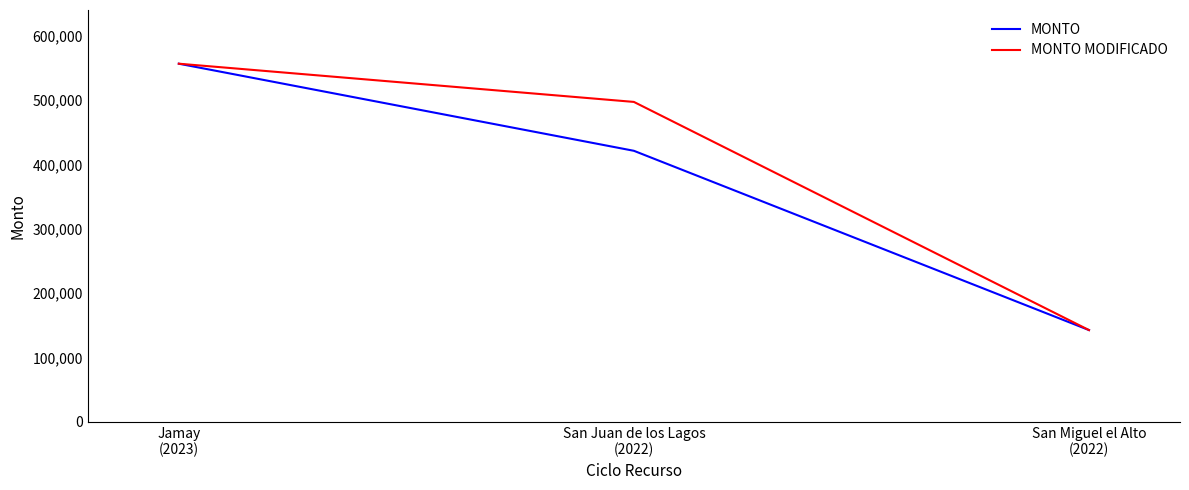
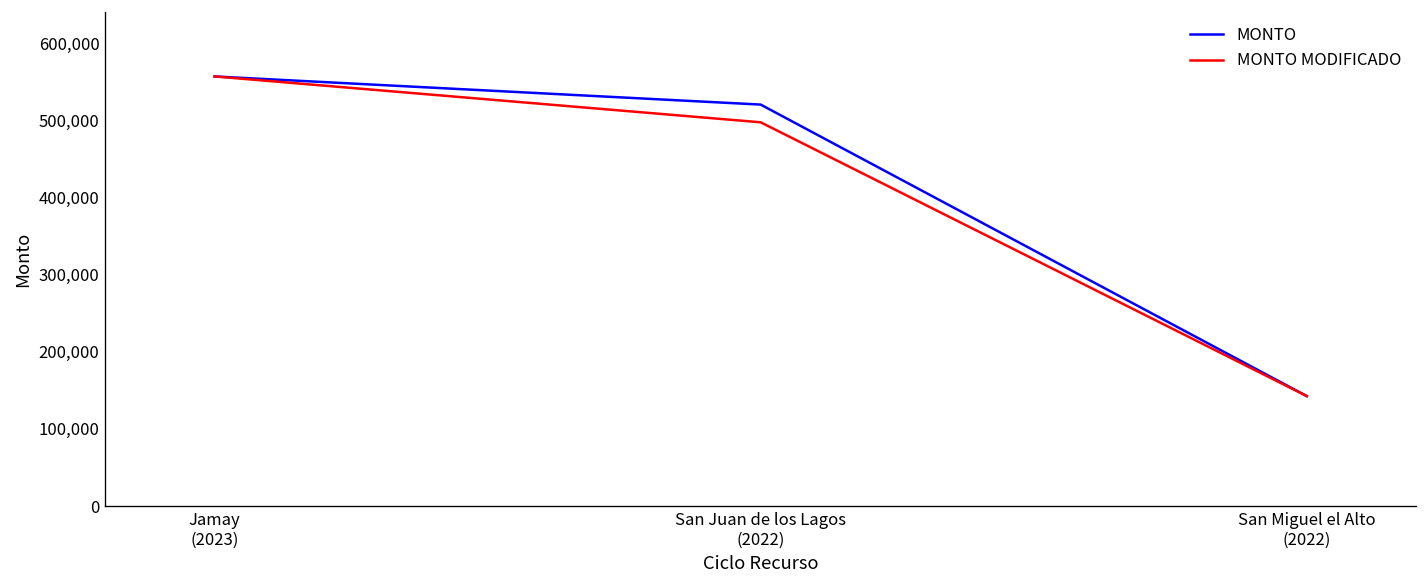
MONTO, San Juan de los Lagos (2022): 420,000 -> 520,000
